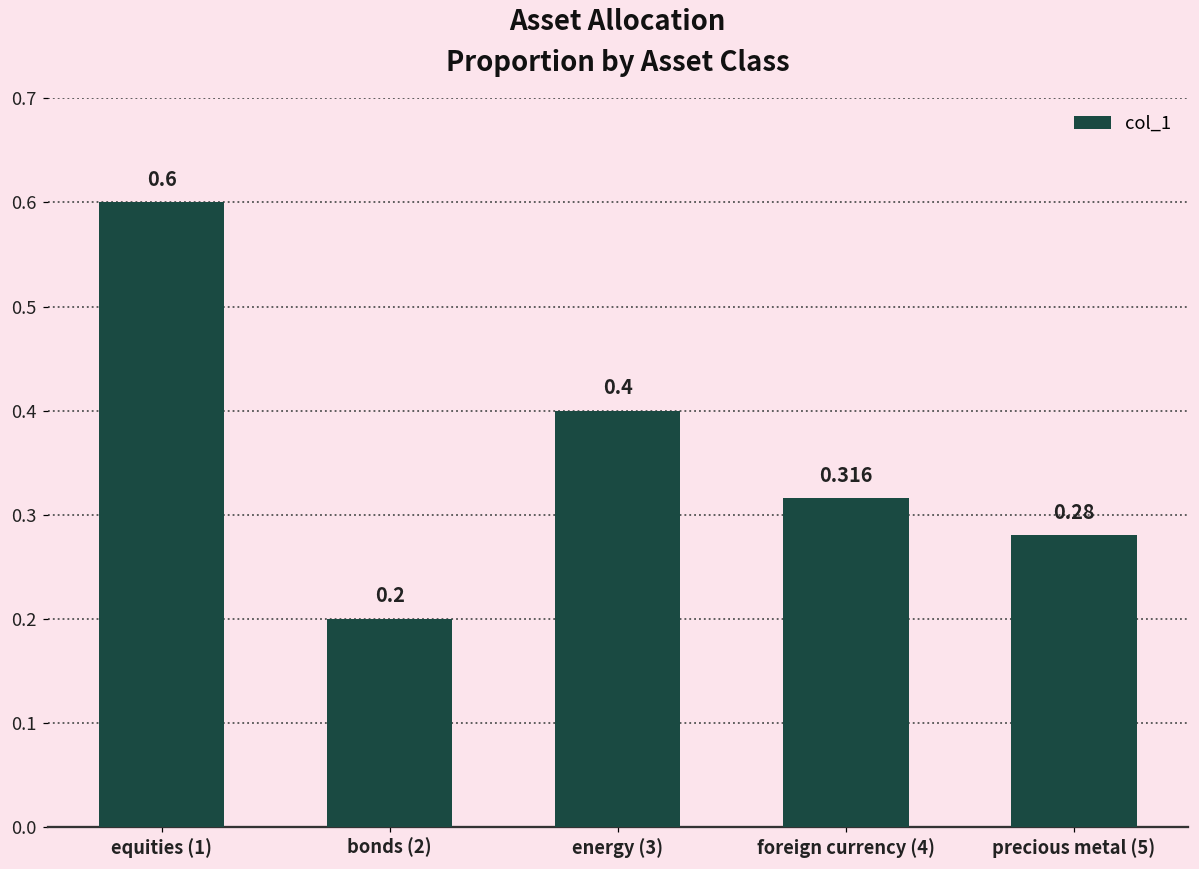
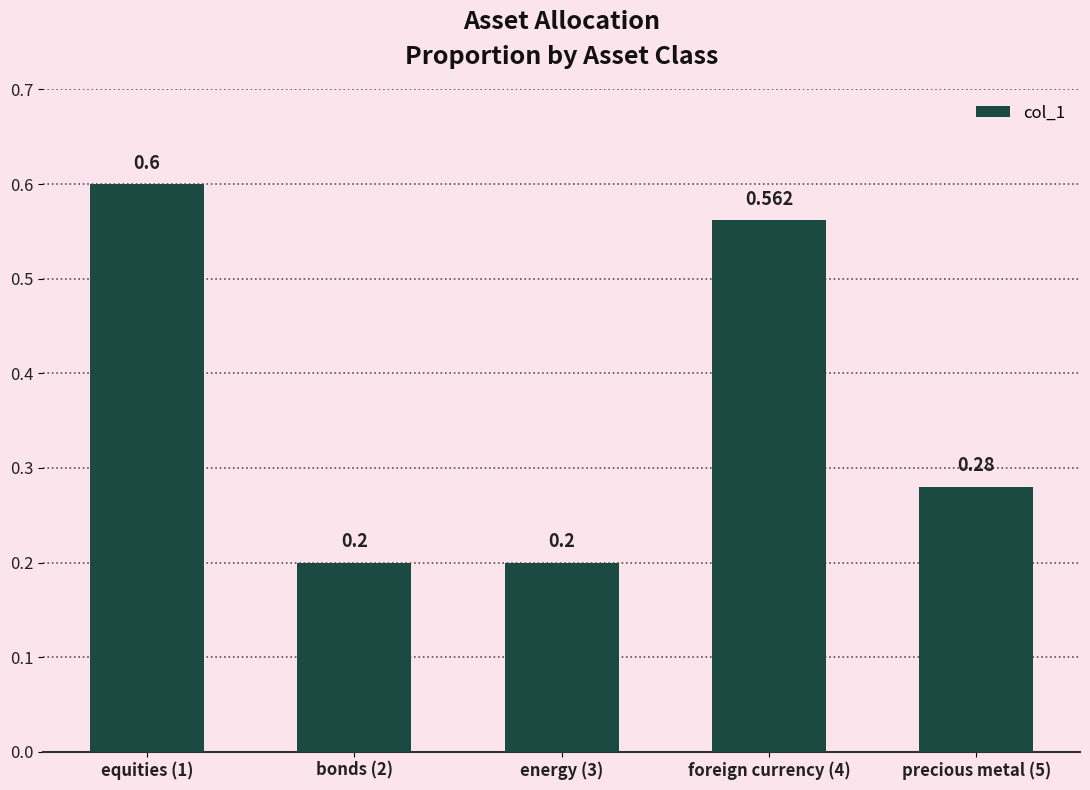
energy (3): 0.4 -> 0.2
foreign currency (4): 0.316 -> 0.562
